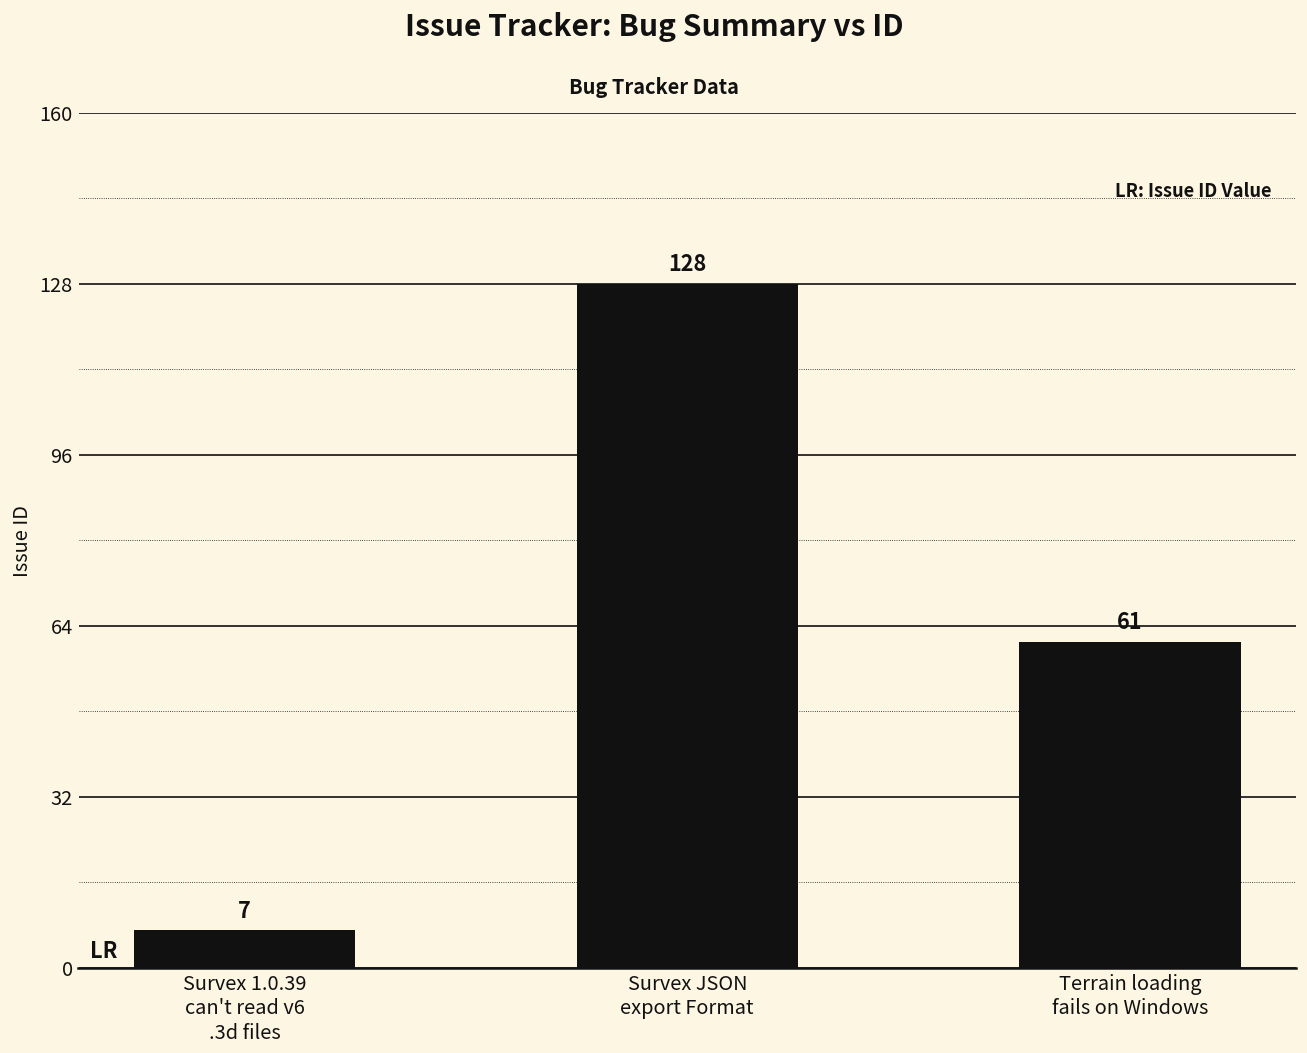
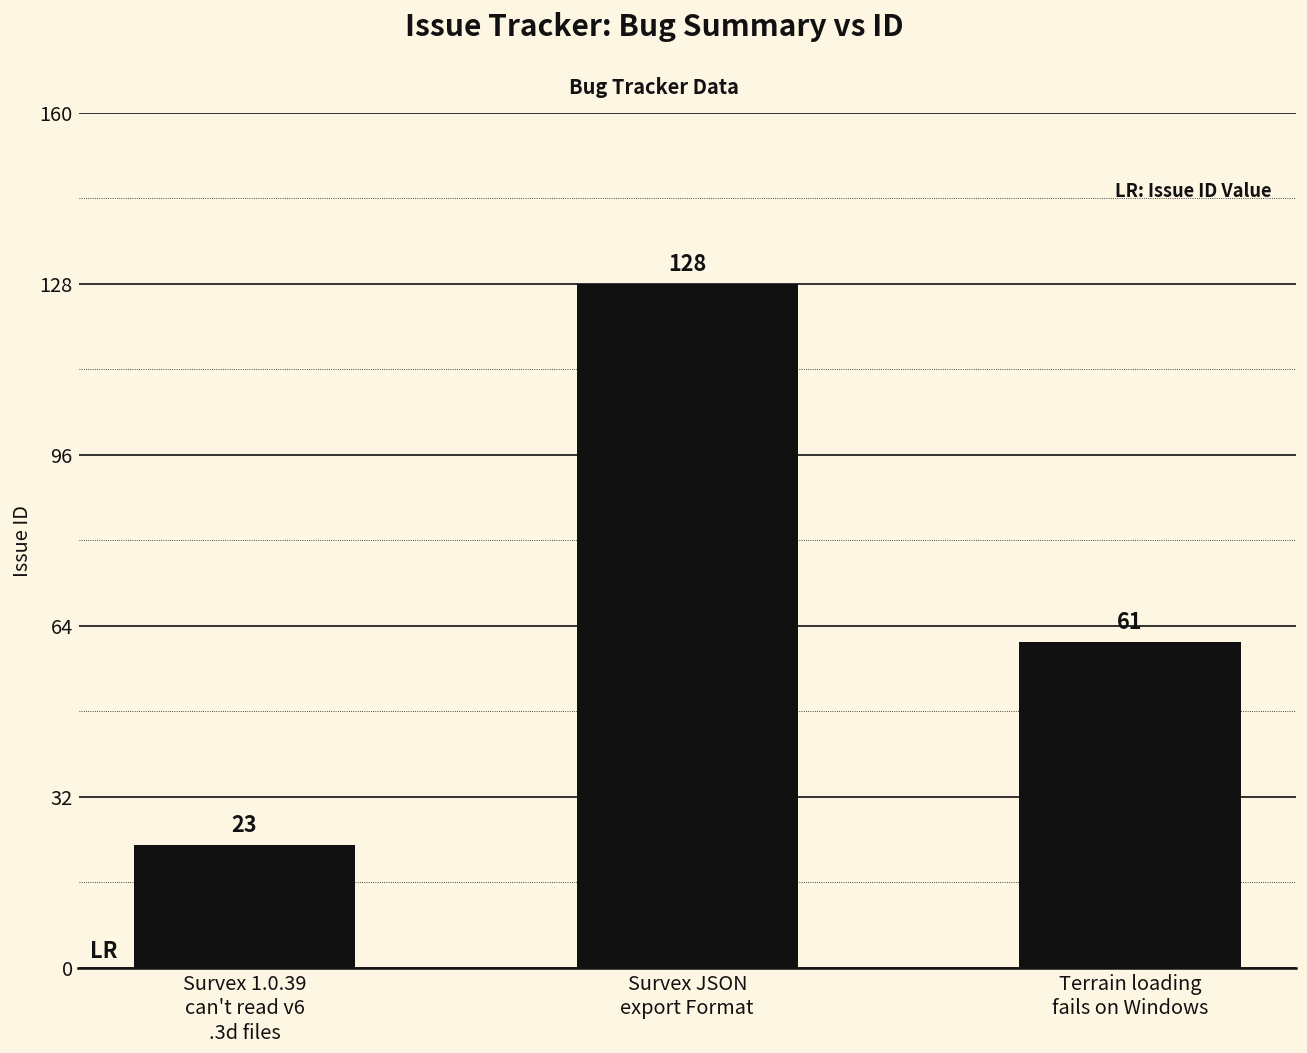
Survex 1.0.39 can't read v6 .3d files: 7 -> 23
